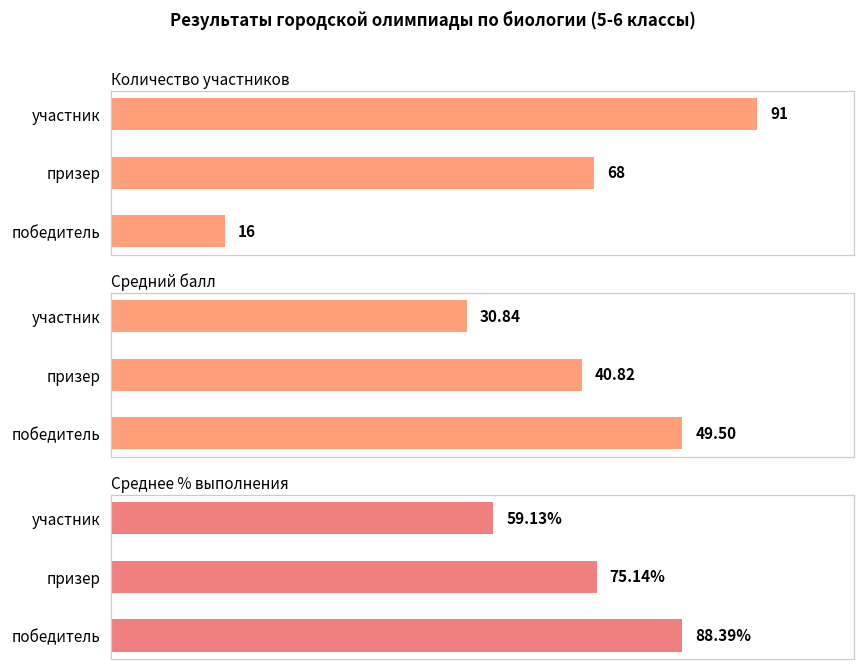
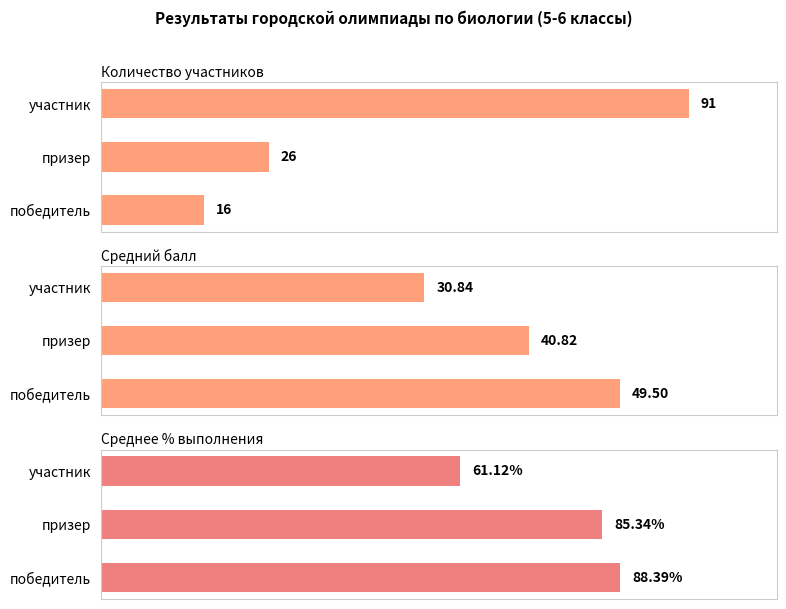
Количество участников, призер: 68 -> 26
Среднее % выполнения, участник: 59.13% -> 61.12%
Среднее % выполнения, призер: 75.14% -> 85.34%
